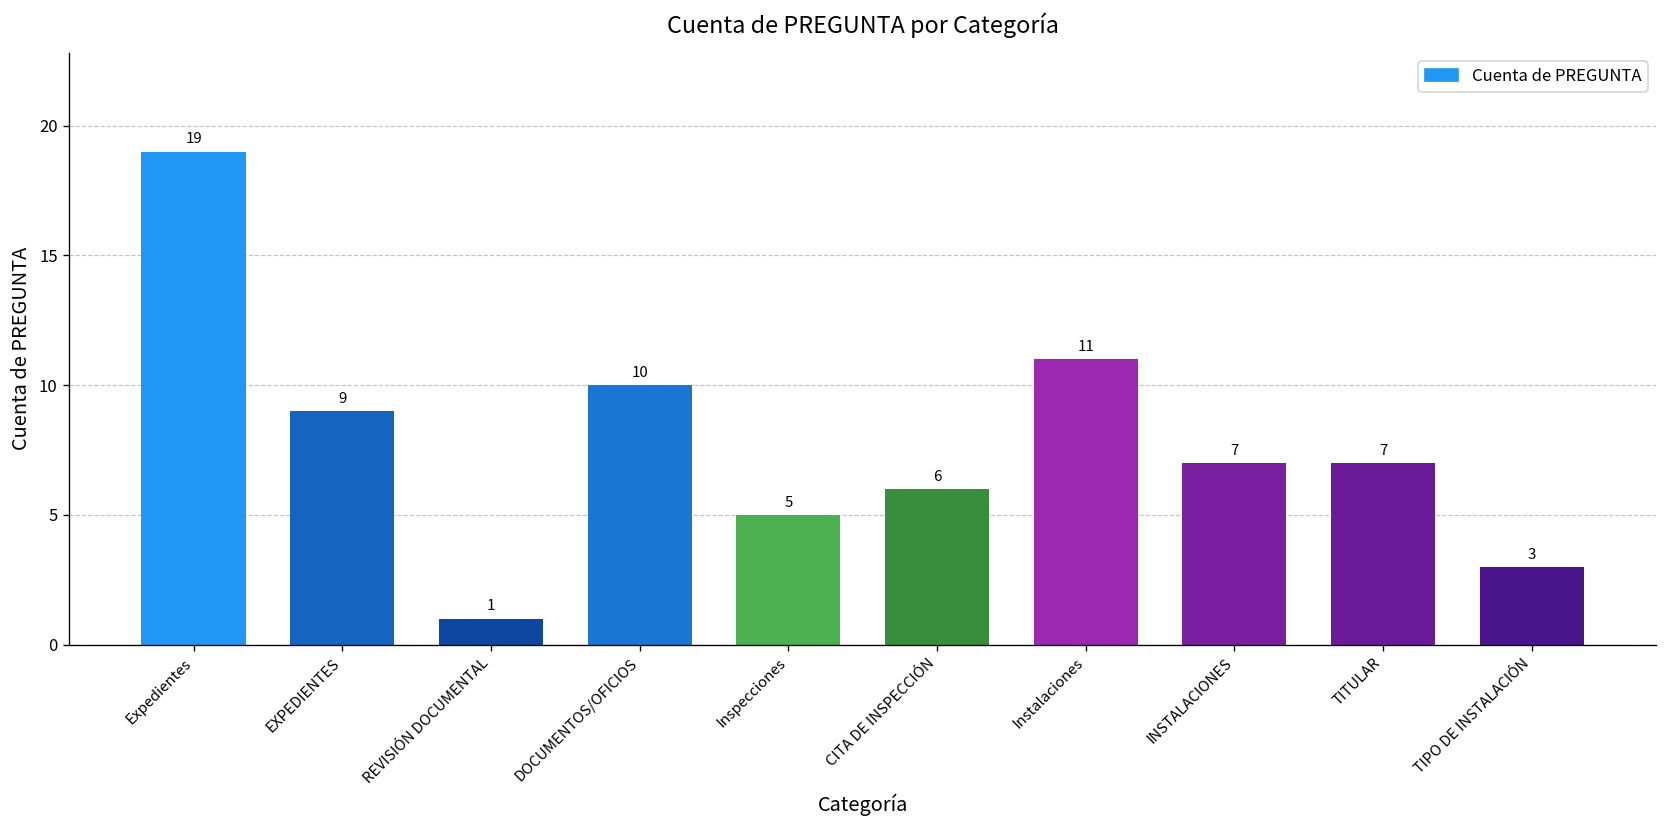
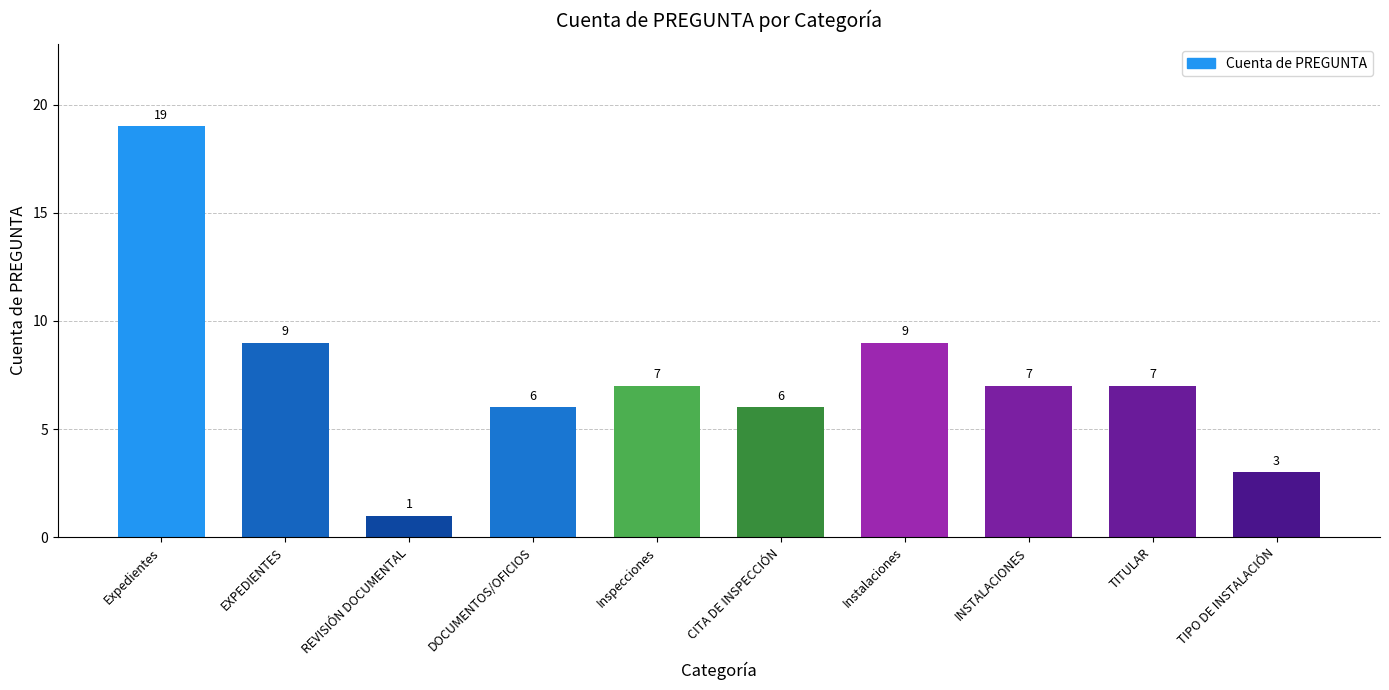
DOCUMENTOS/OFICIOS: 10 -> 6
Inspecciones: 5 -> 7
Instalaciones: 11 -> 9
